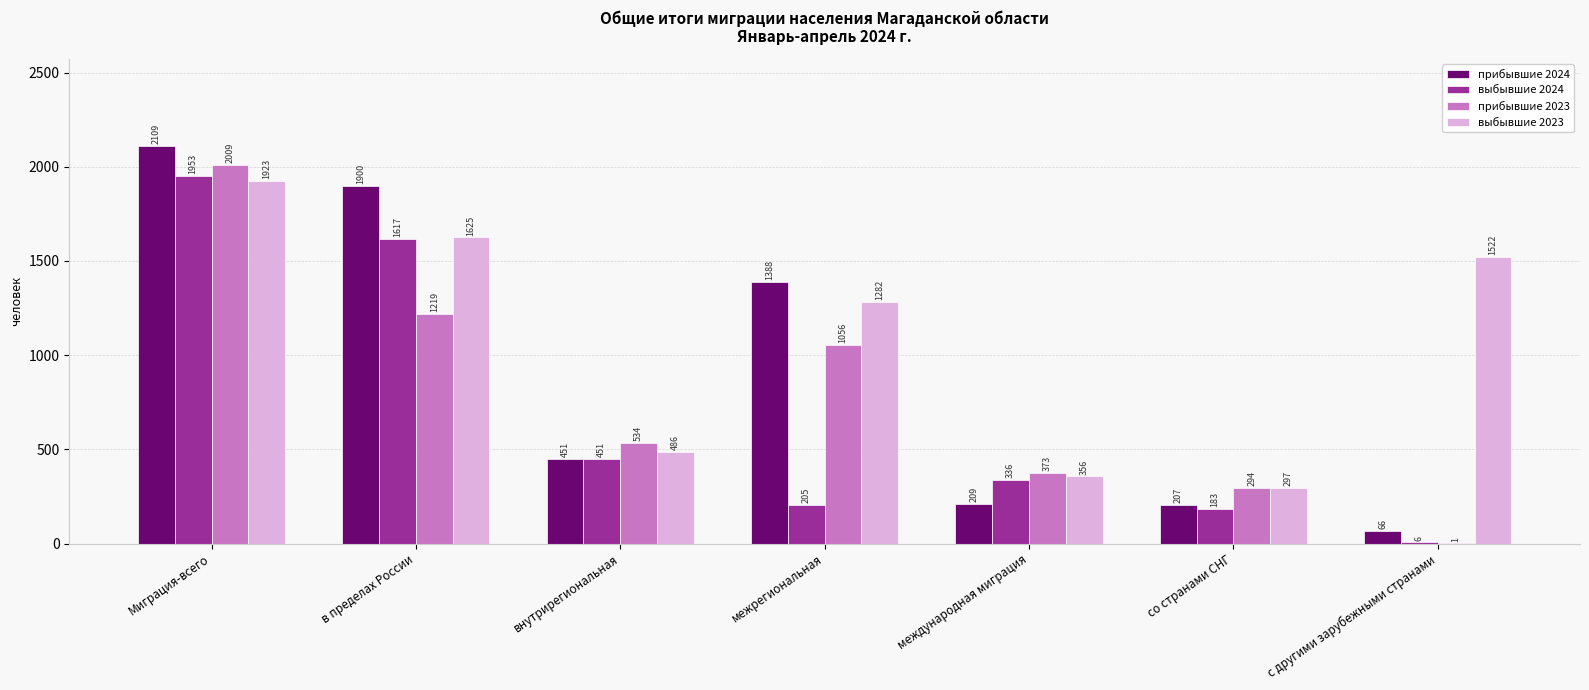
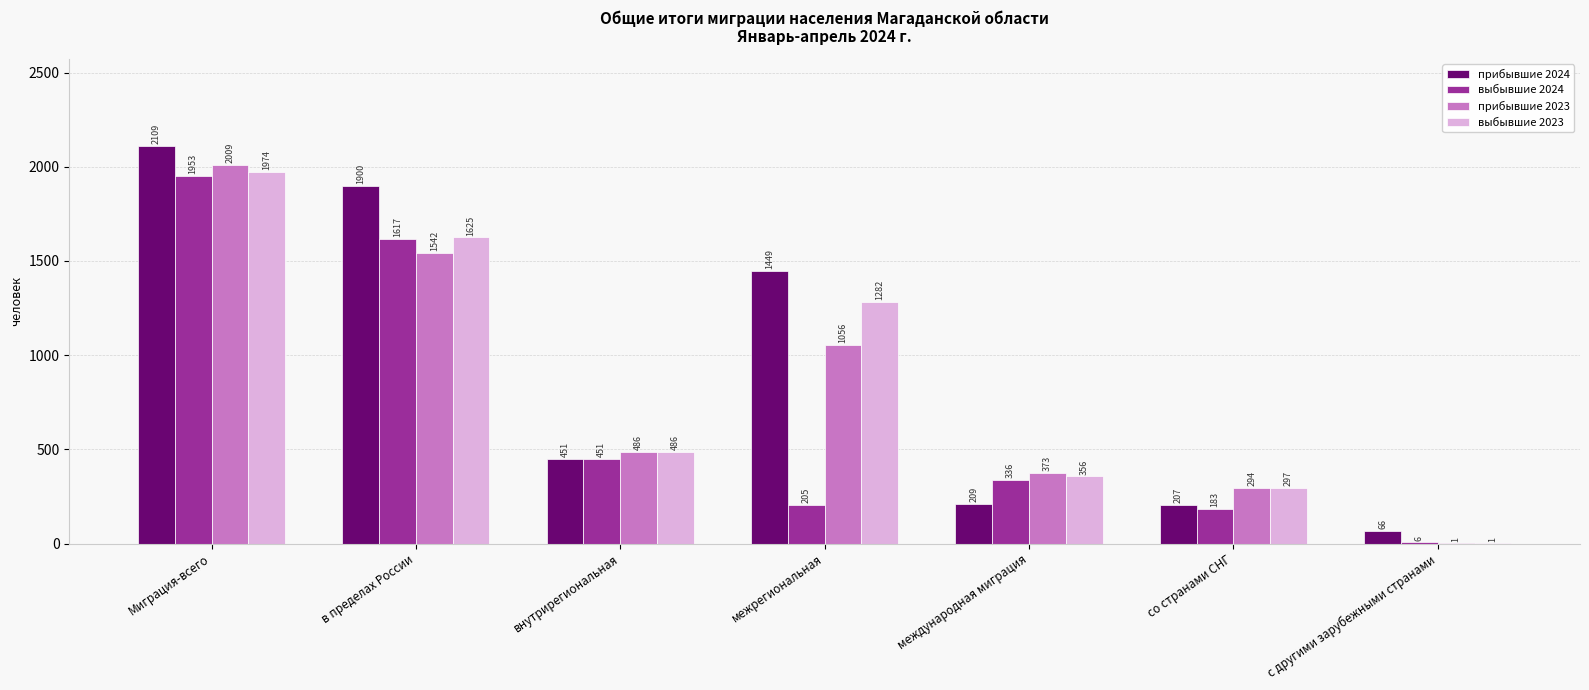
выбывшие 2023, Миграция-всего: 1923 -> 1974
прибывшие 2023, в пределах России: 1219 -> 1542
прибывшие 2023, внутрирегиональная: 534 -> 486
прибывшие 2024, межрегиональная: 1388 -> 1449
выбывшие 2023, с другими зарубежными странами: 1522 -> 1
